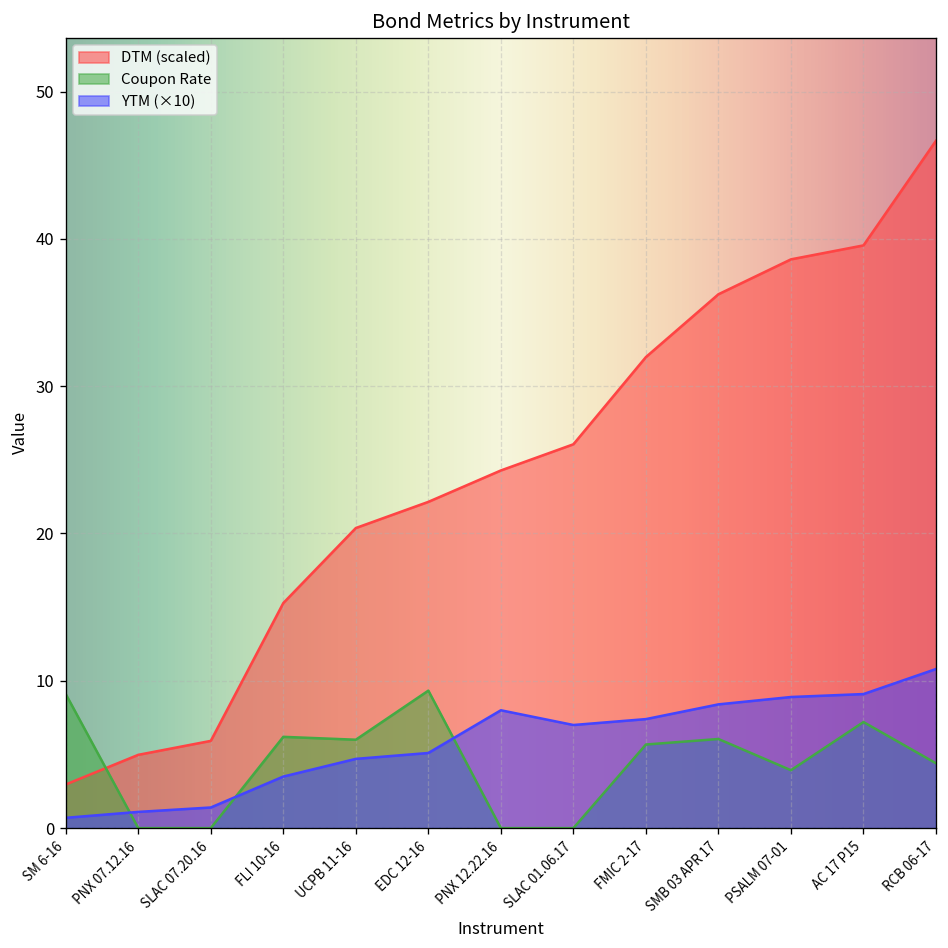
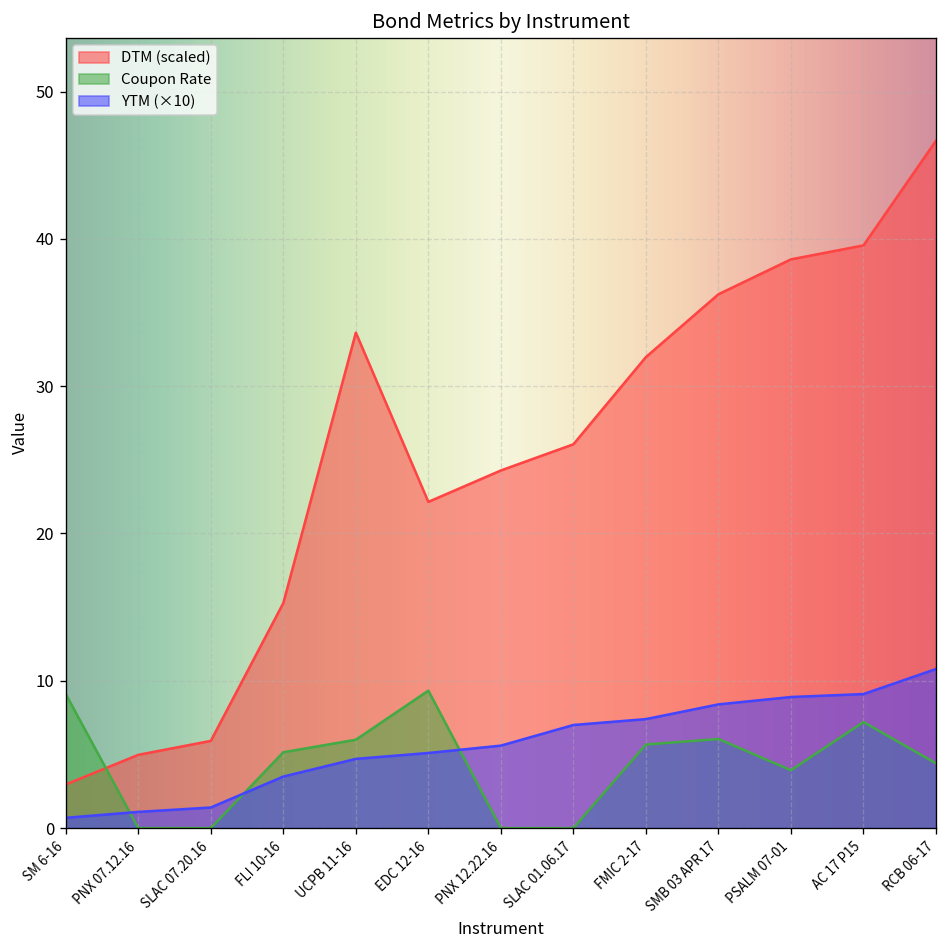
Coupon Rate, FLI 10-16: 6.2 -> 5.2
DTM (scaled), UCPB 11-16: 20.4 -> 33.6
YTM (×10), PNX 12.22.16: 8.0 -> 5.6
